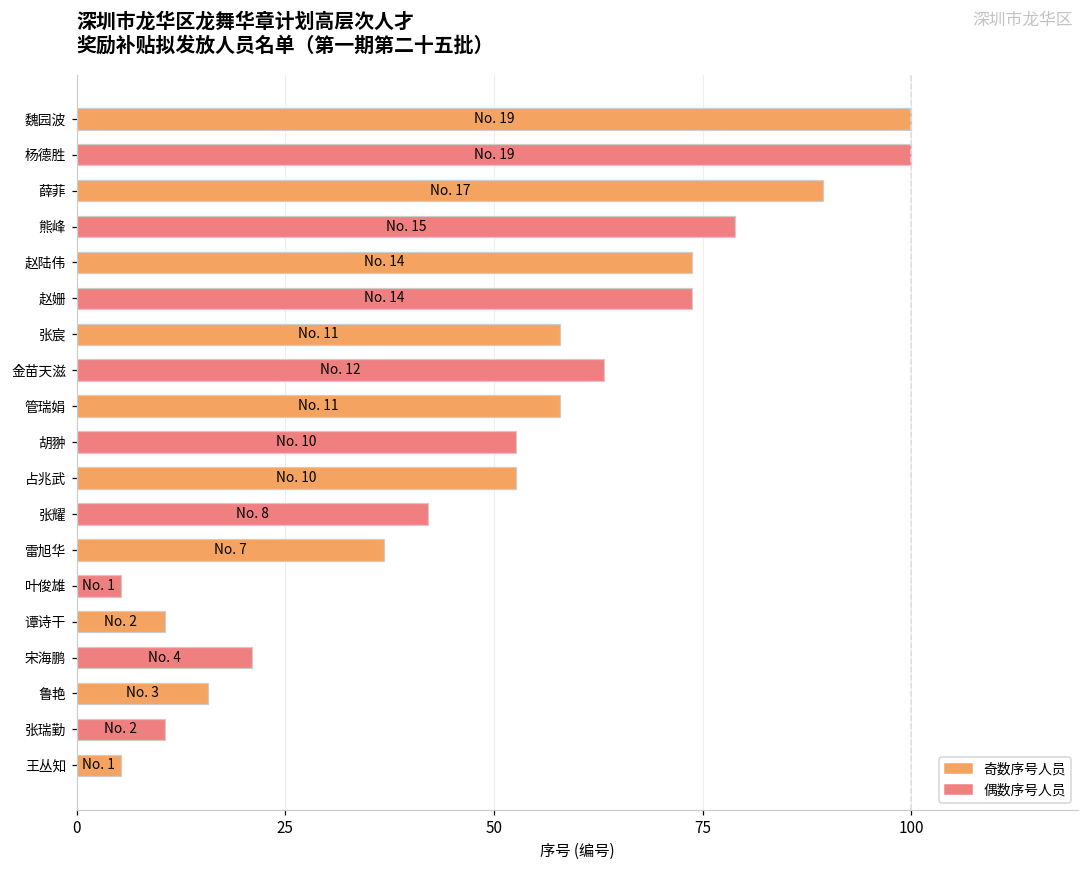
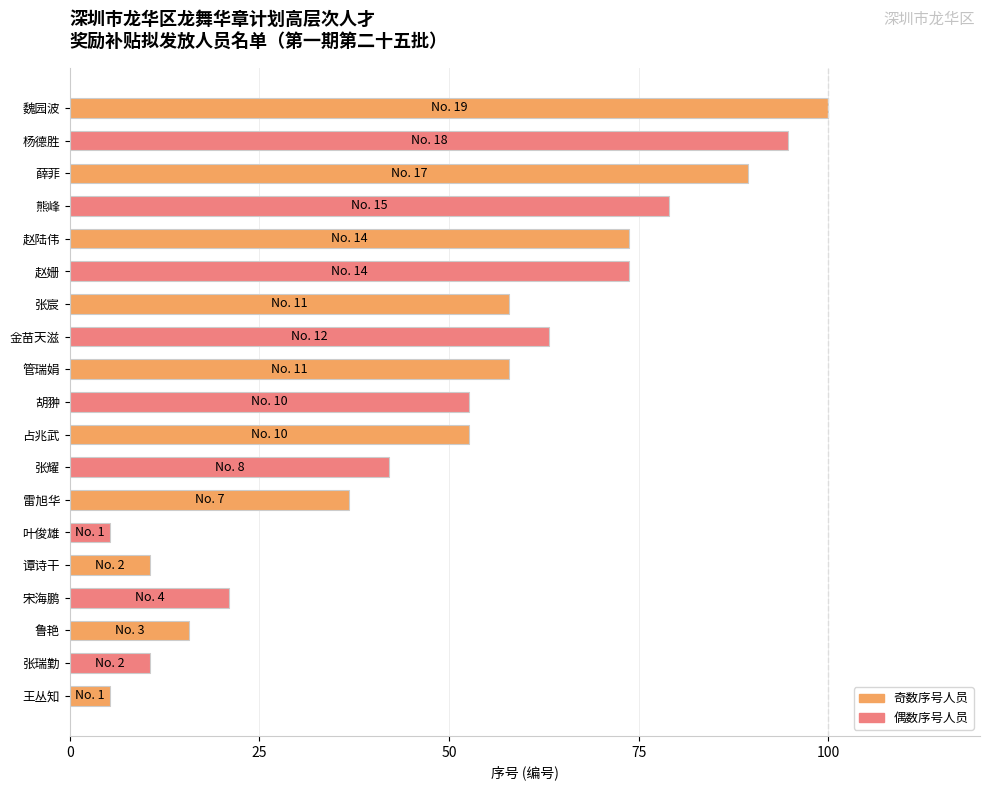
杨德胜: 19 -> 18
